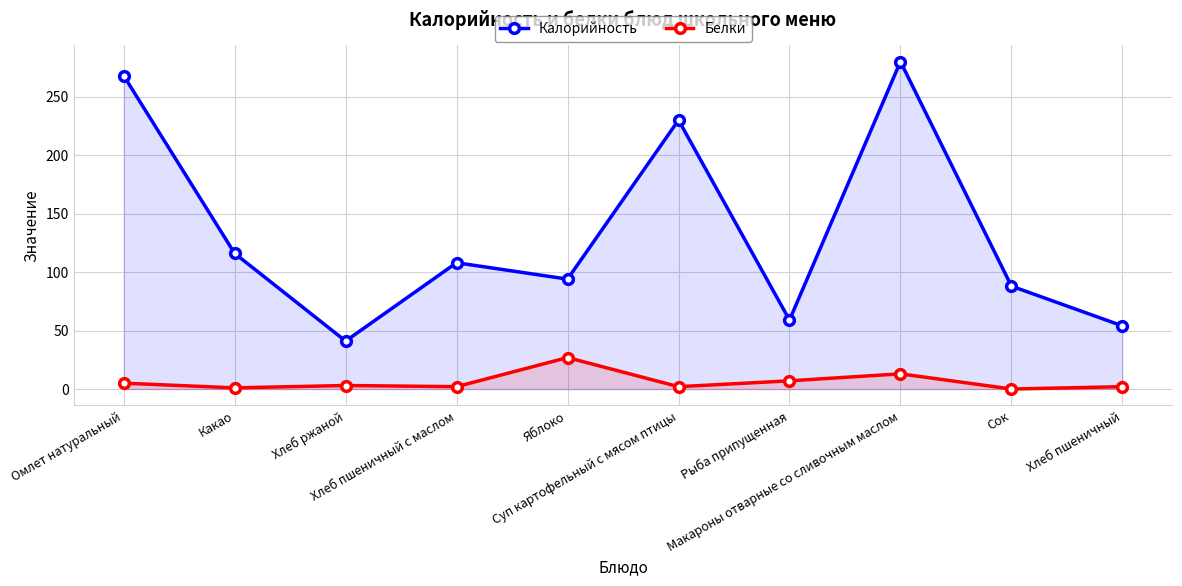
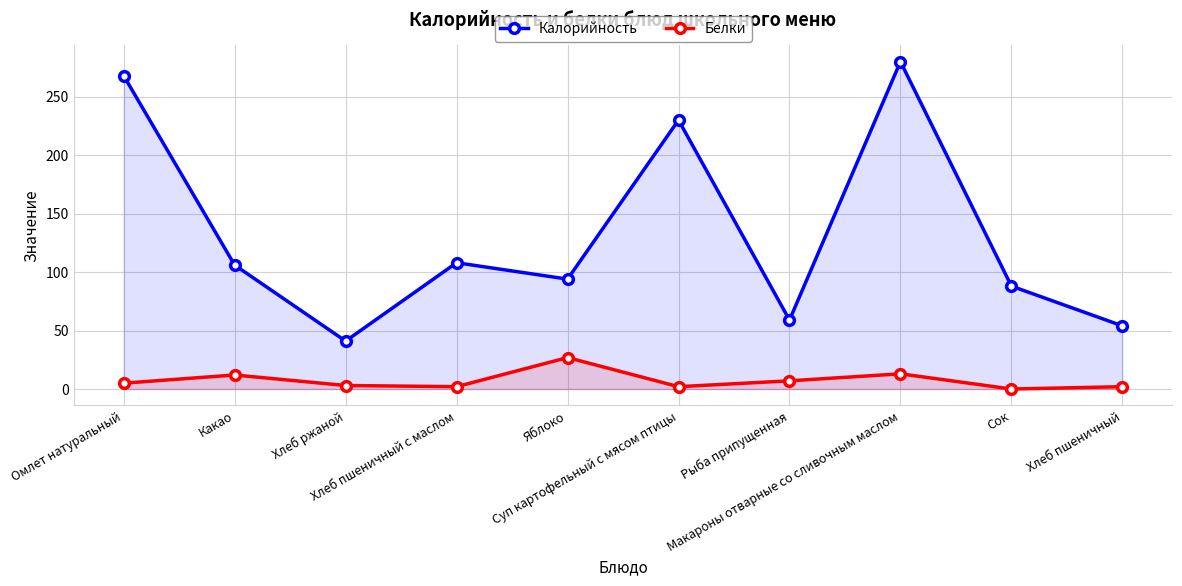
Калорийность, Какао: 116 -> 106
Белки, Какао: 1 -> 12
